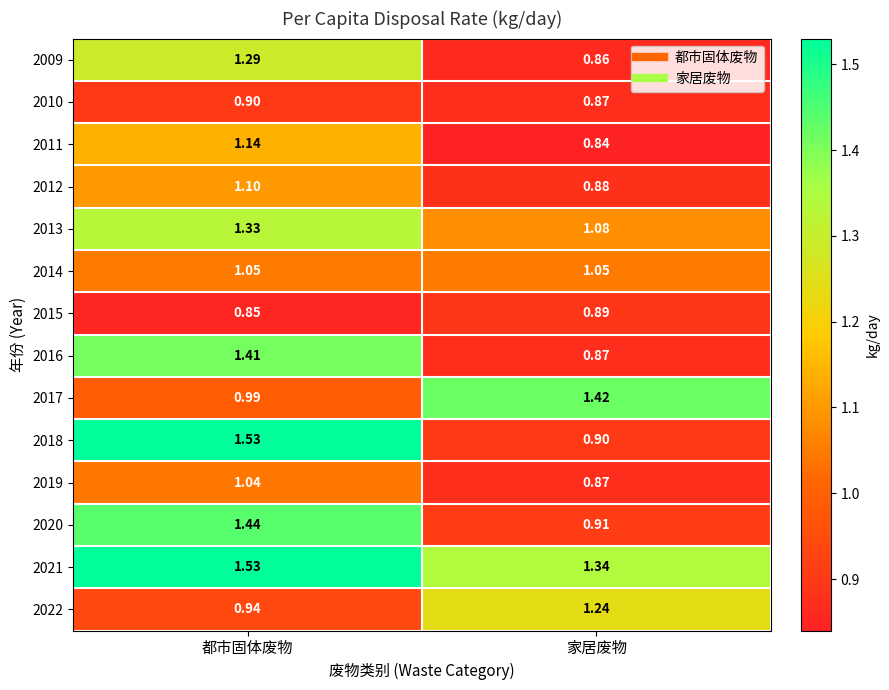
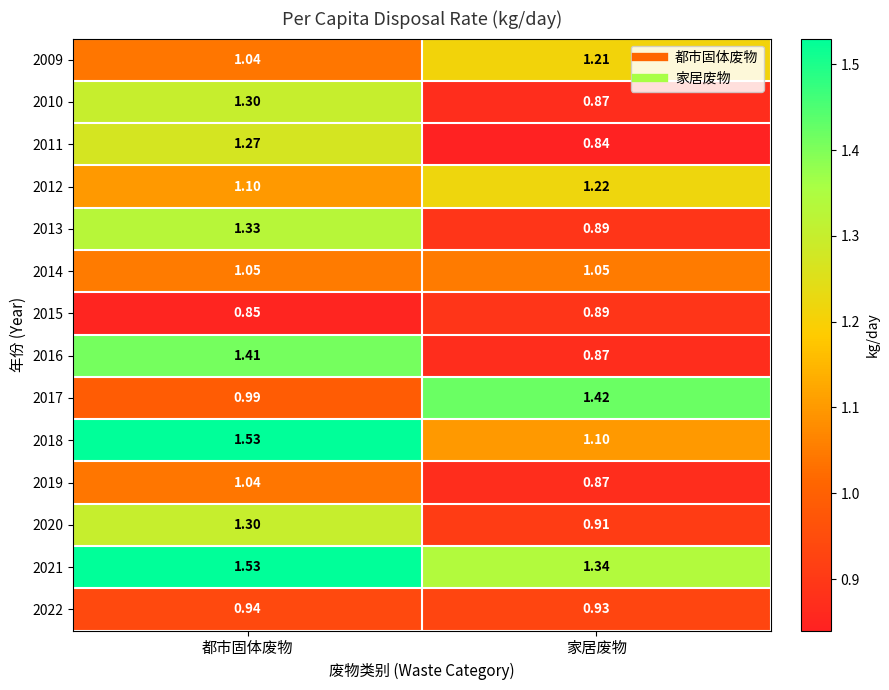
2009, 都市固体废物: 1.29 -> 1.04
2009, 家居废物: 0.86 -> 1.21
2010, 都市固体废物: 0.90 -> 1.30
2011, 都市固体废物: 1.14 -> 1.27
2012, 家居废物: 0.88 -> 1.22
2013, 家居废物: 1.08 -> 0.89
2018, 家居废物: 0.90 -> 1.10
2020, 都市固体废物: 1.44 -> 1.30
2022, 家居废物: 1.24 -> 0.93
